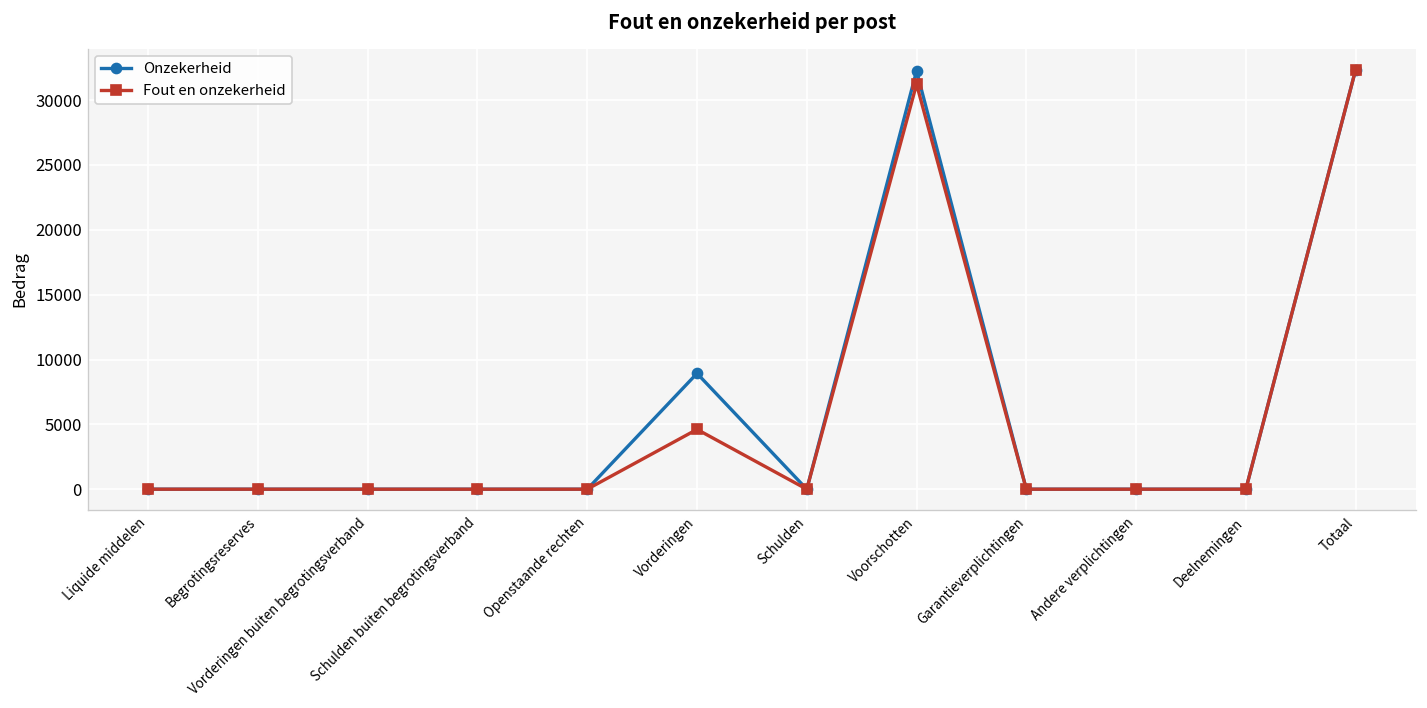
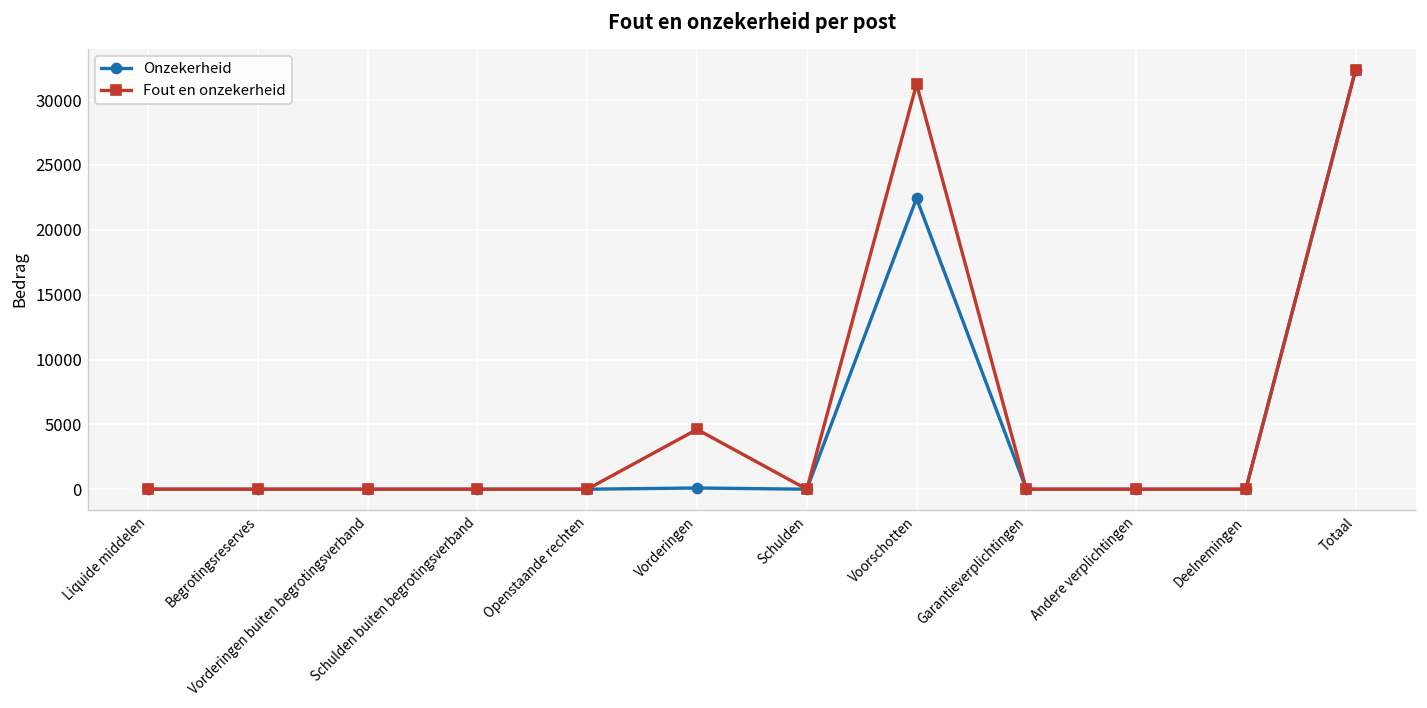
Onzekerheid, Vorderingen: 8900 -> 100
Onzekerheid, Voorschotten: 32200 -> 22400
